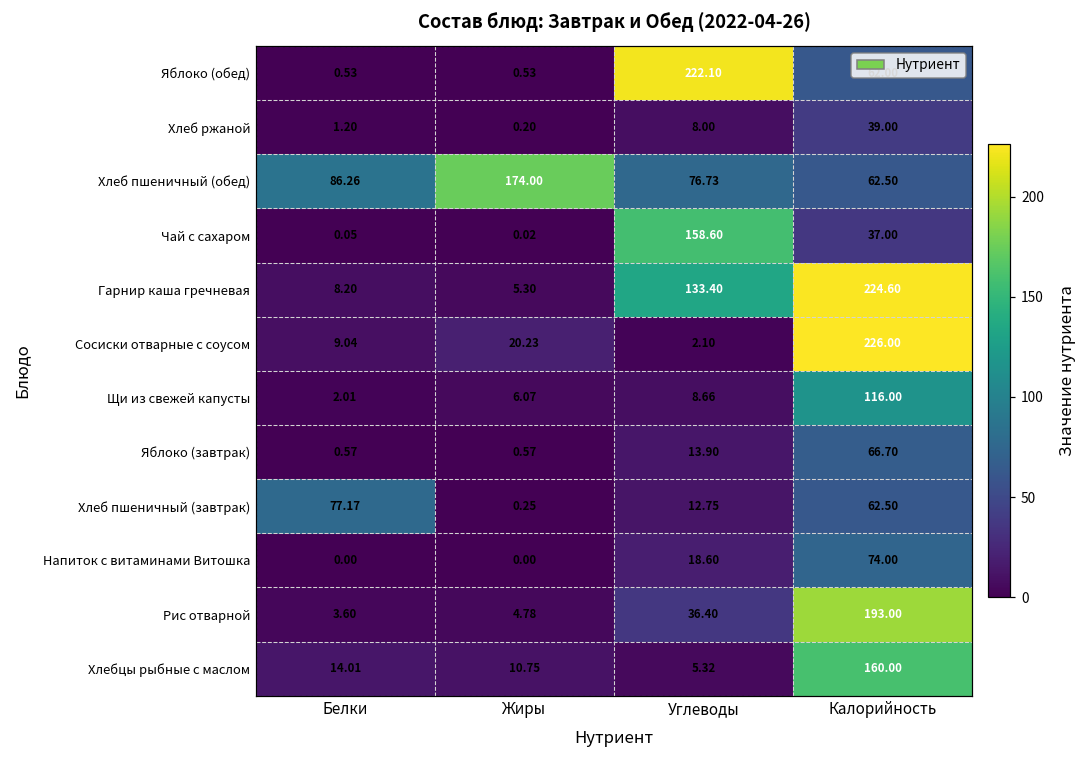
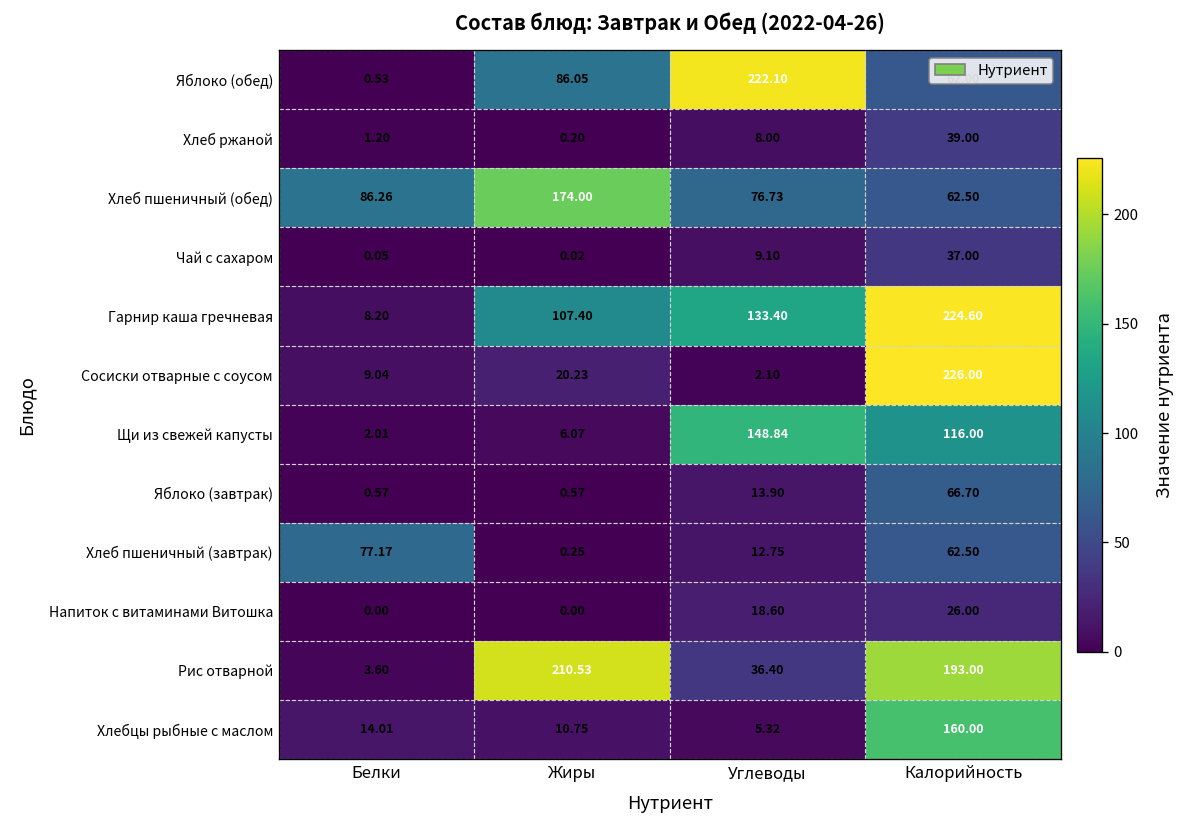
Яблоко (обед), Жиры: 0.53 -> 86.05
Чай с сахаром, Углеводы: 158.60 -> 9.10
Гарнир каша гречневая, Жиры: 5.30 -> 107.40
Щи из свежей капусты, Углеводы: 8.66 -> 148.84
Напиток с витаминами Витошка, Калорийность: 74.00 -> 26.00
Рис отварной, Жиры: 4.78 -> 210.53
